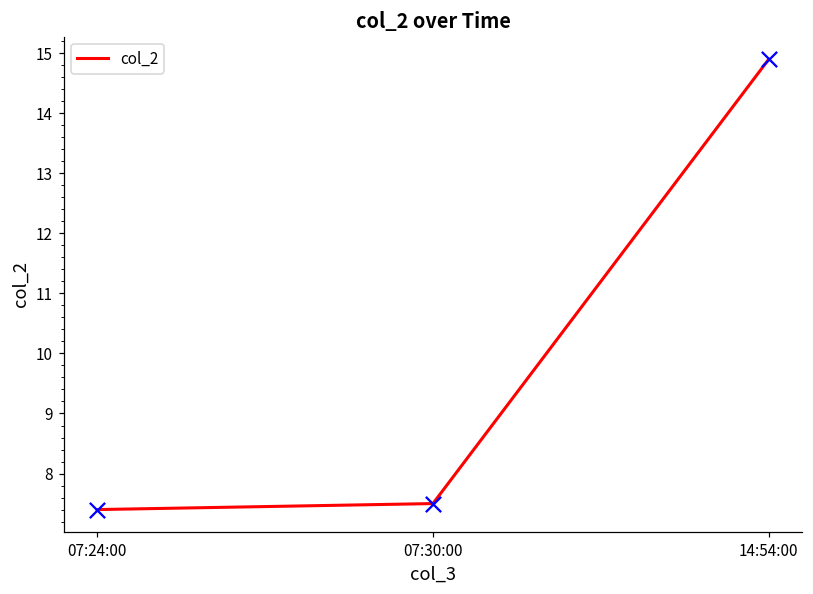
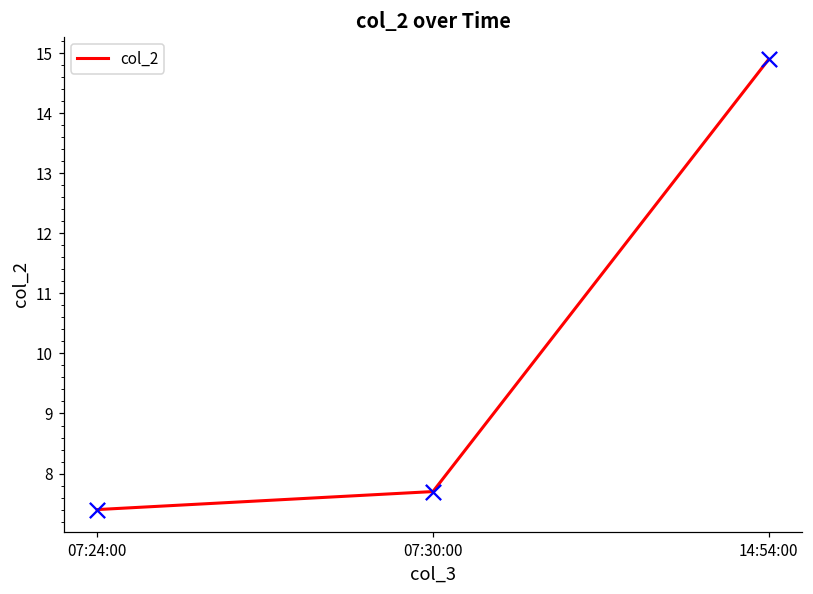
07:30:00: 7.5 -> 7.7
